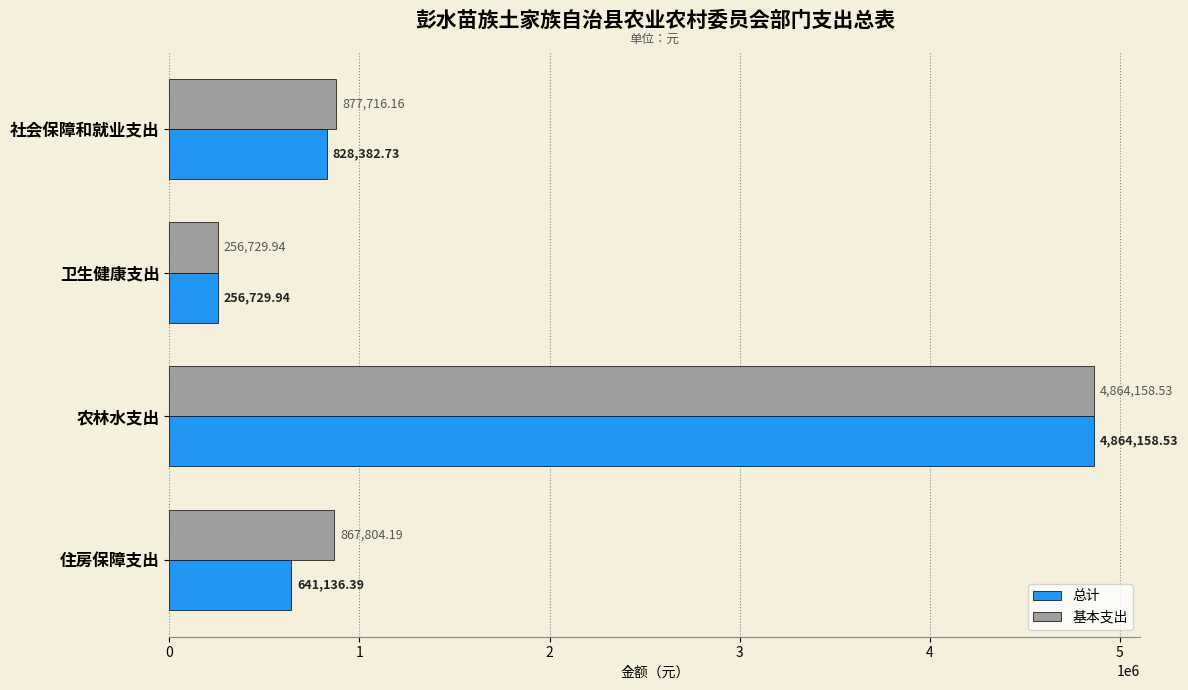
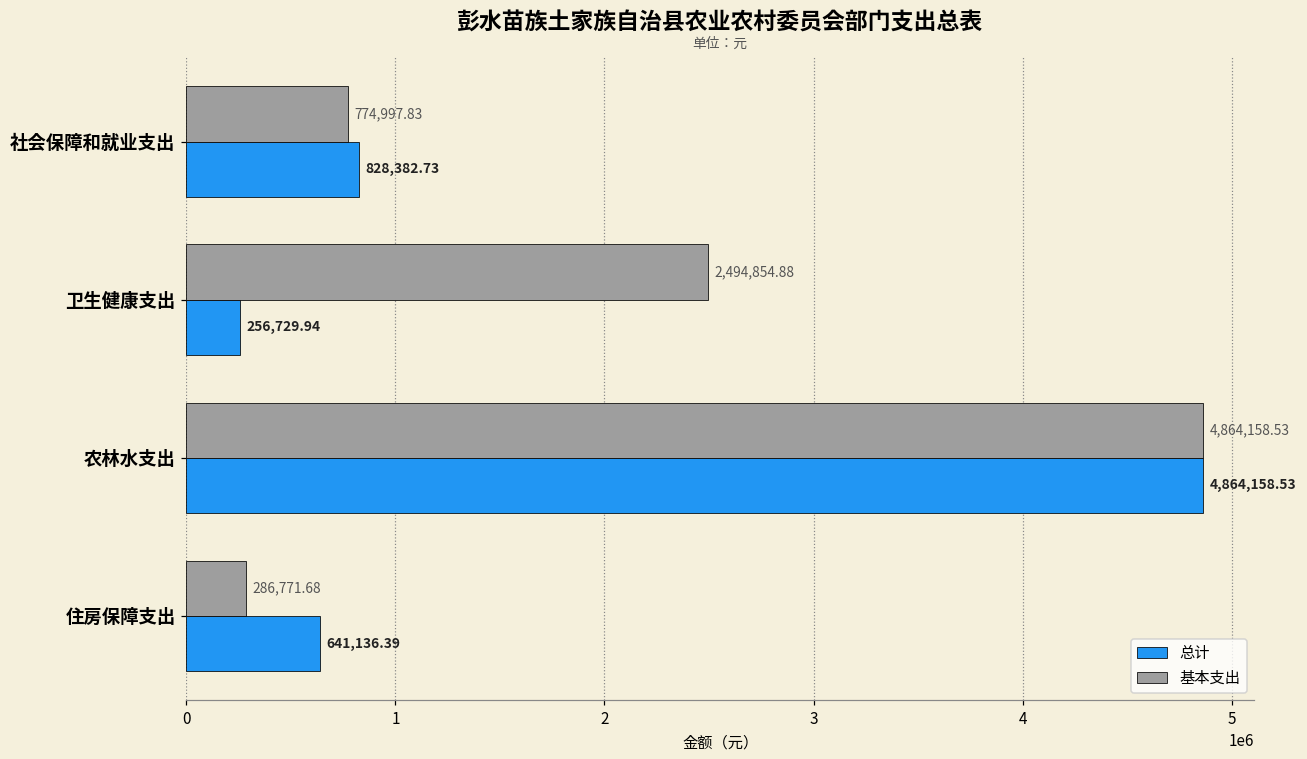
基本支出, 社会保障和就业支出: 877,716.16 -> 774,997.83
基本支出, 卫生健康支出: 256,729.94 -> 2,494,854.88
基本支出, 住房保障支出: 867,804.19 -> 286,771.68
